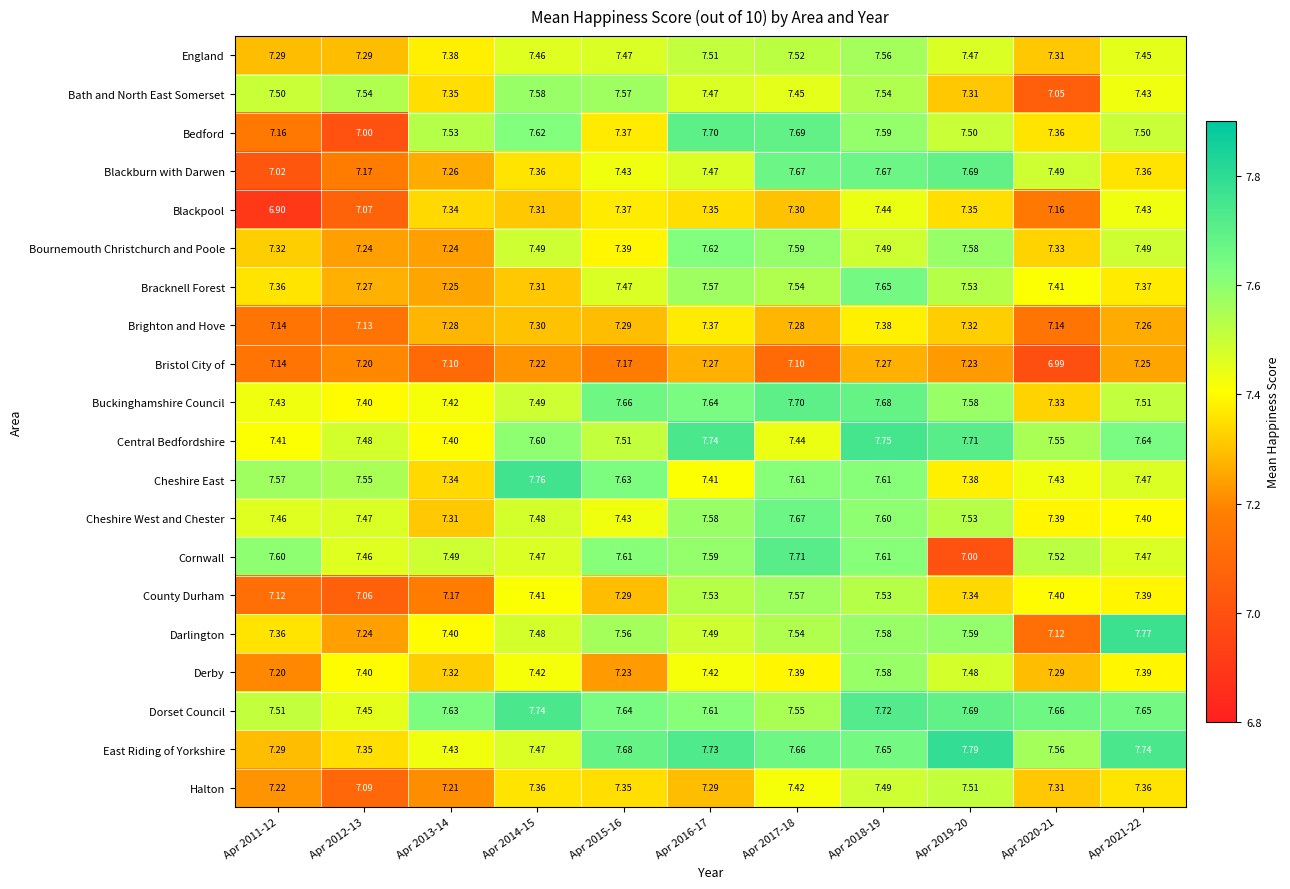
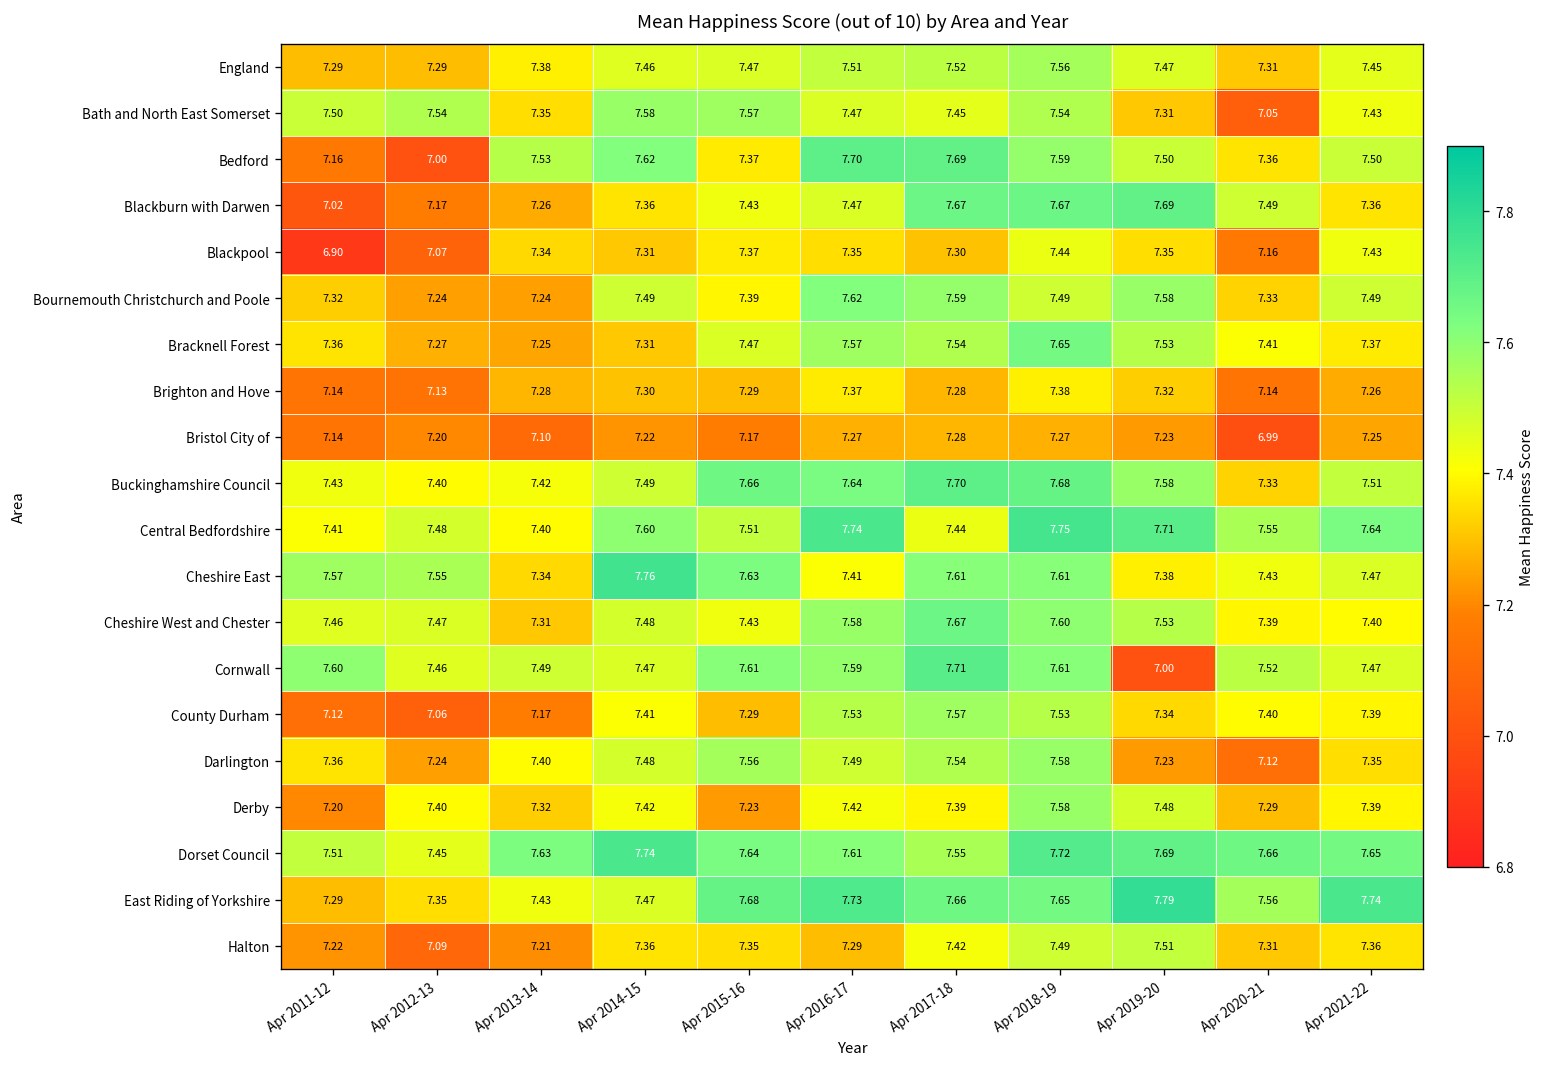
Bristol City of, Apr 2017-18: 7.10 -> 7.28
Darlington, Apr 2019-20: 7.59 -> 7.23
Darlington, Apr 2021-22: 7.77 -> 7.35
